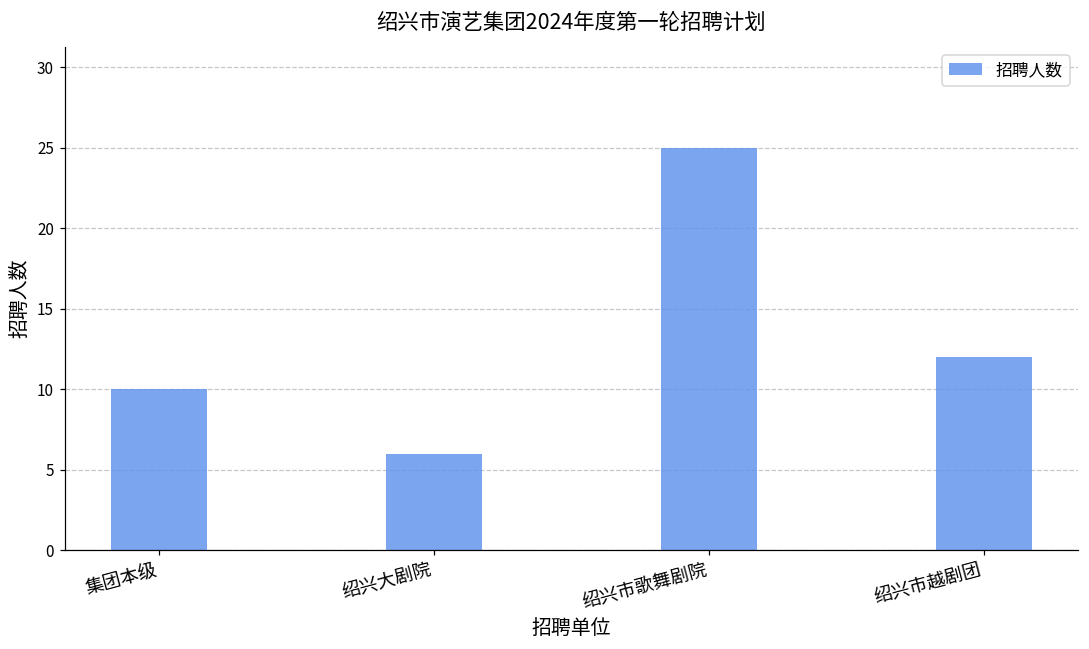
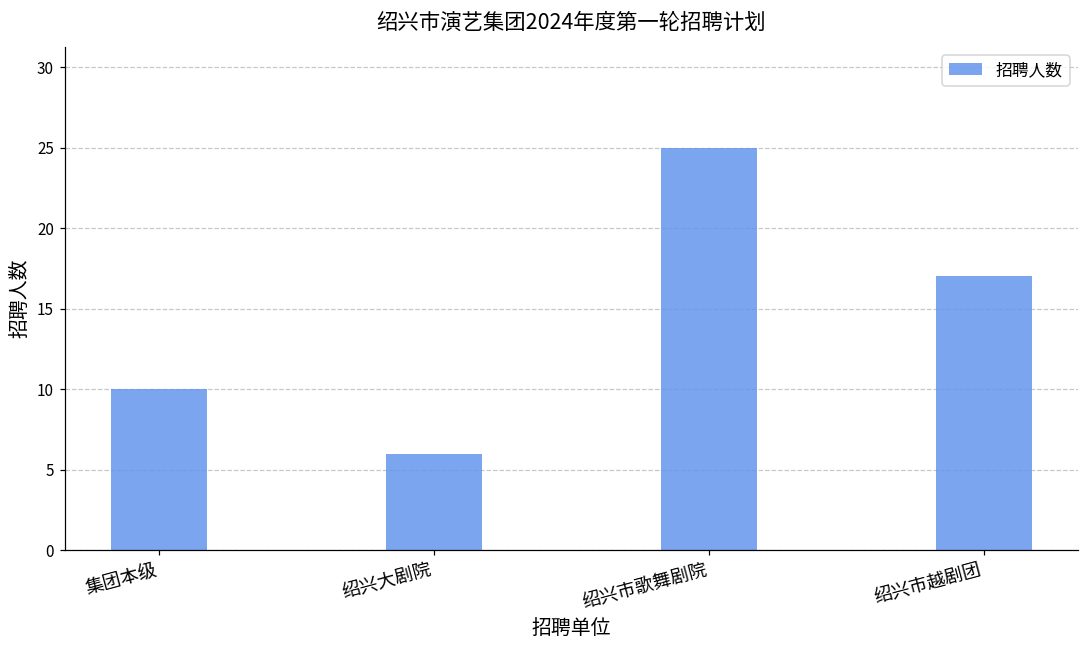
绍兴市越剧团: 12 -> 17
